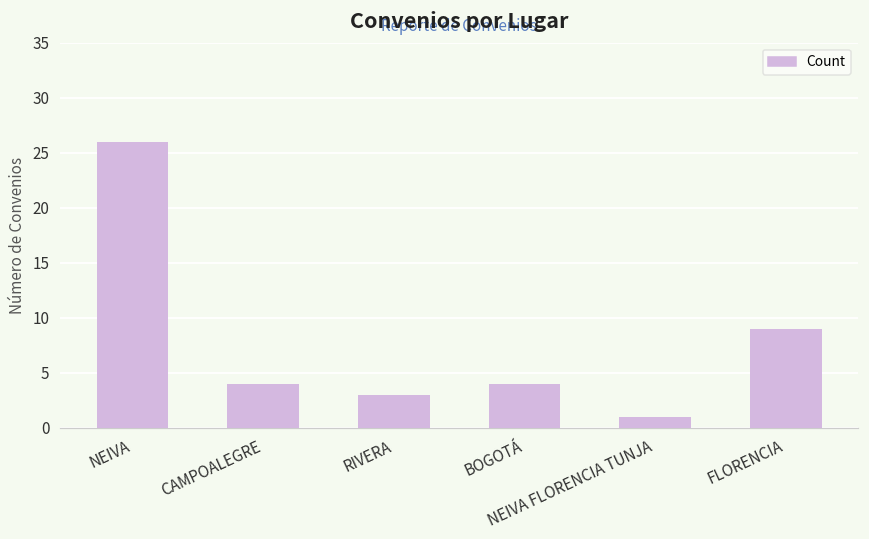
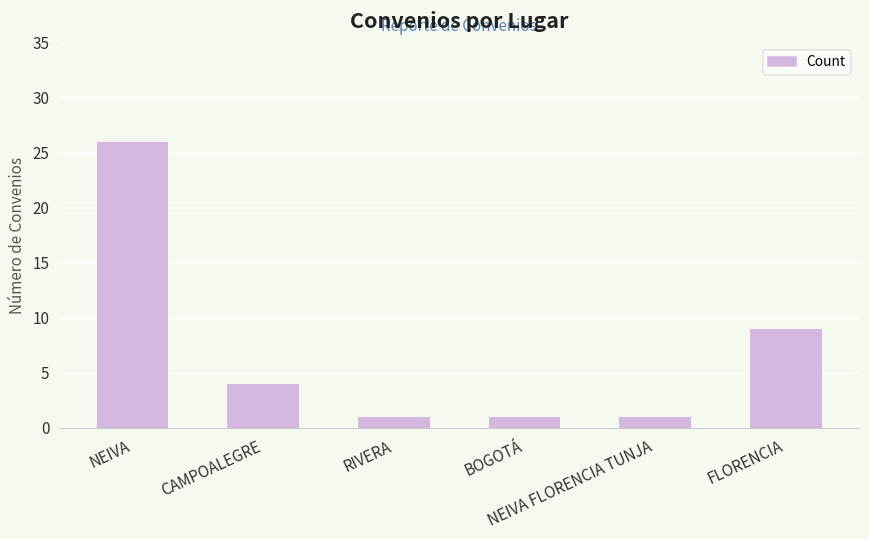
RIVERA: 3 -> 1
BOGOTÁ: 4 -> 1
